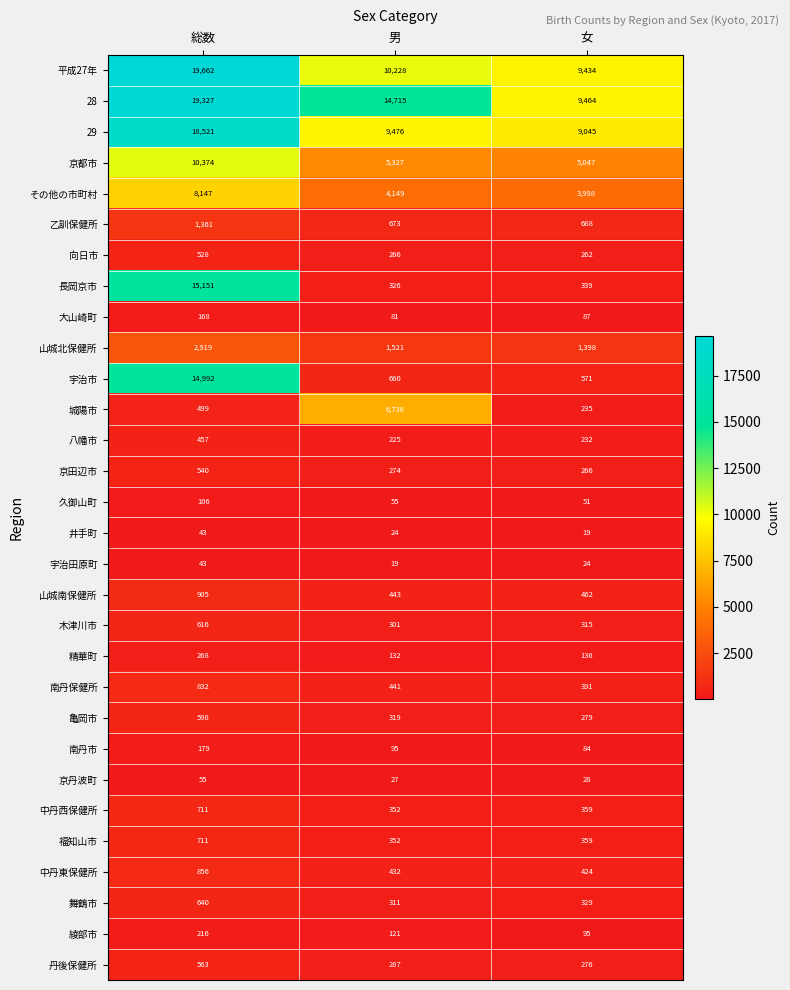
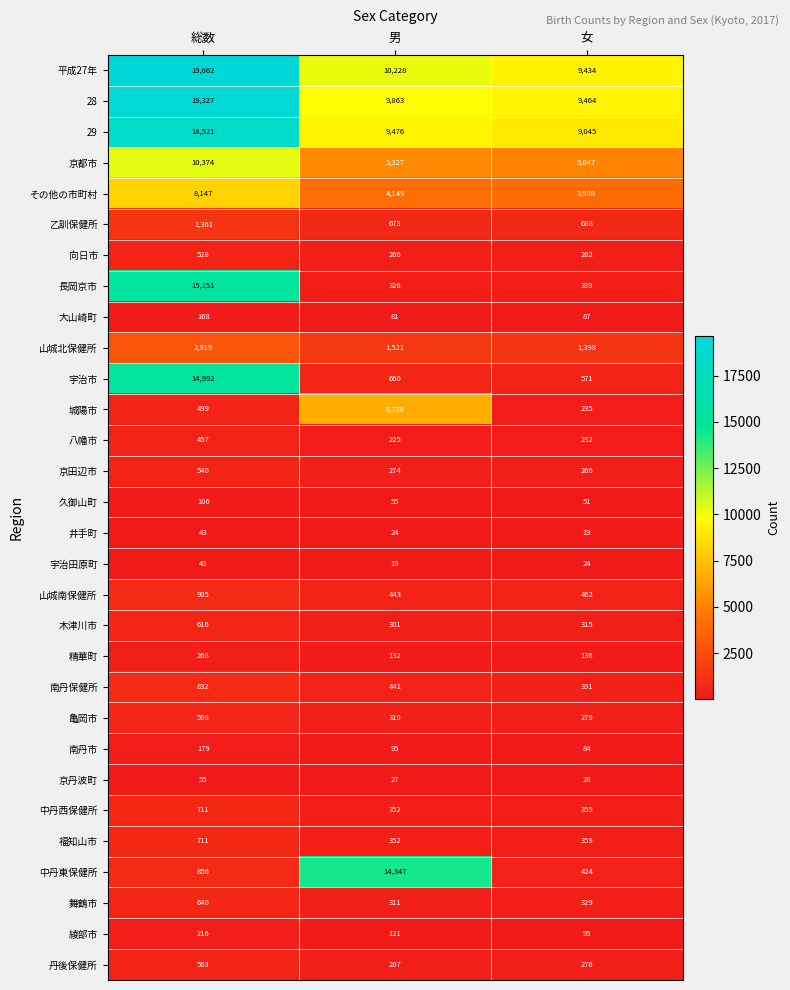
28, 男: 14,715 -> 9,863
中丹東保健所, 男: 432 -> 14,347
